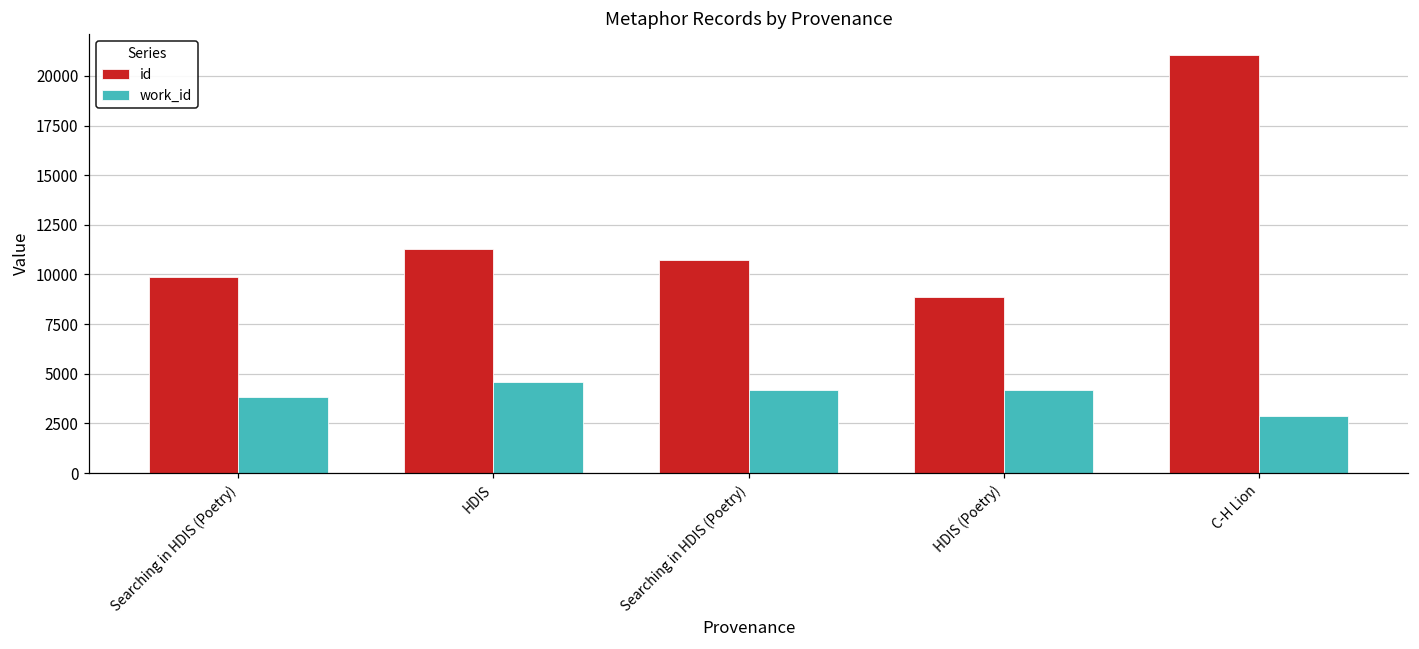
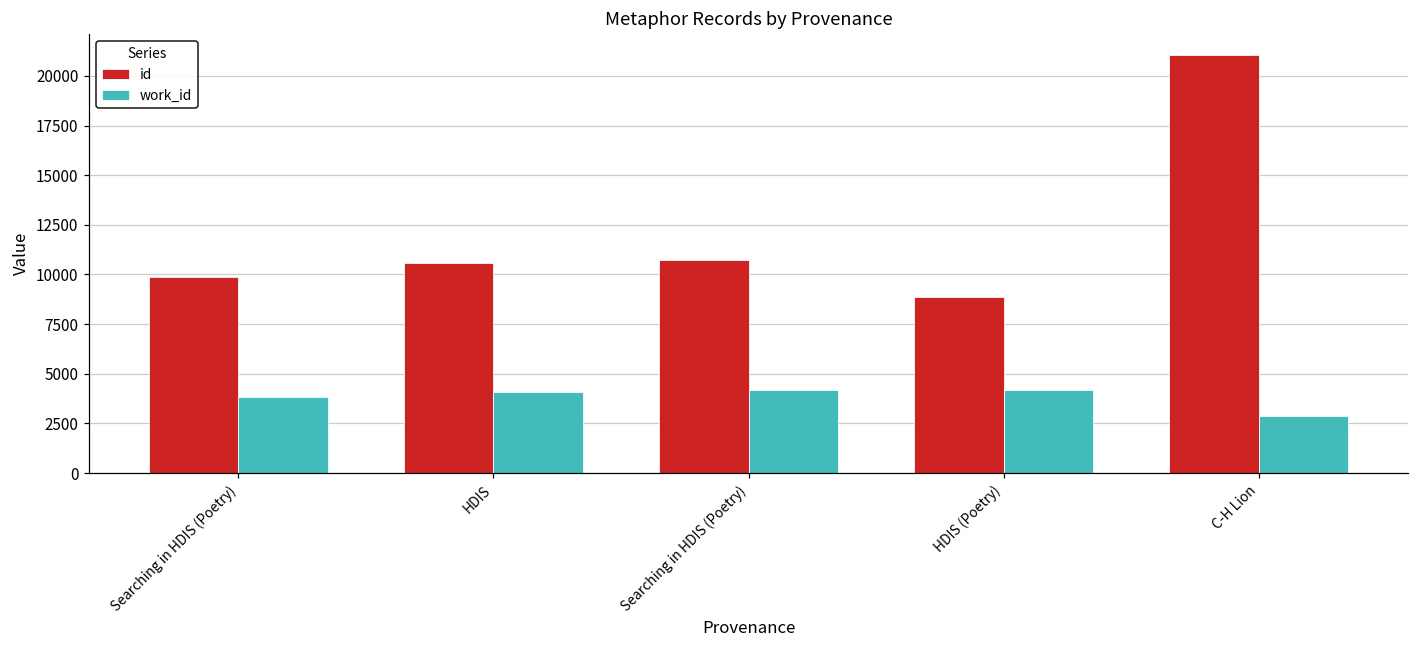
id, HDIS: 11300 -> 10600
work_id, HDIS: 4600 -> 4100
